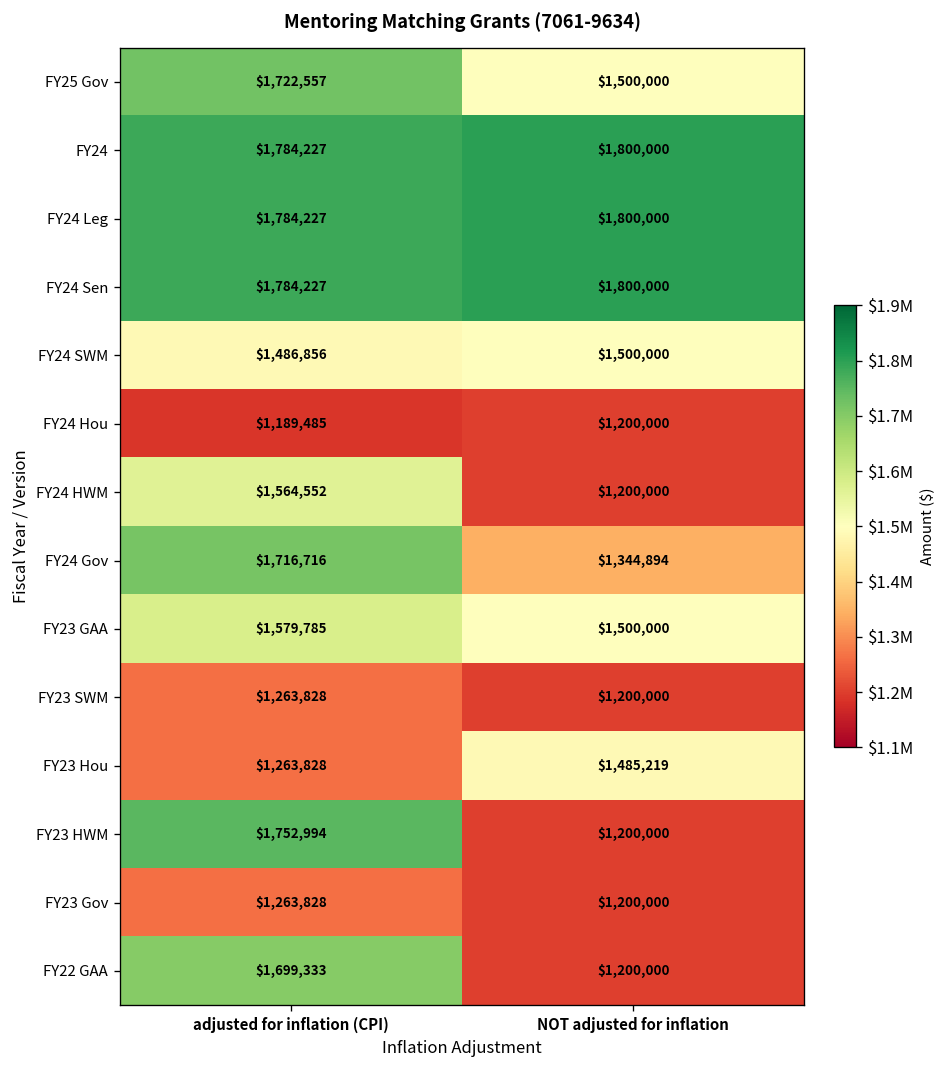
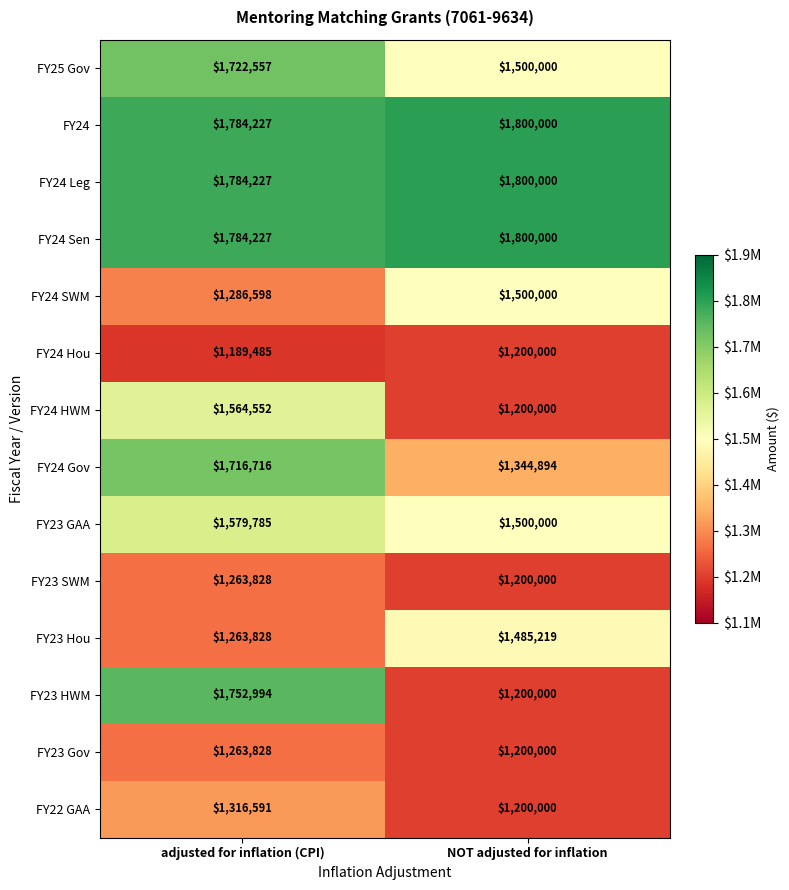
FY24 SWM, adjusted for inflation (CPI): $1,486,856 -> $1,286,598
FY22 GAA, adjusted for inflation (CPI): $1,699,333 -> $1,316,591
